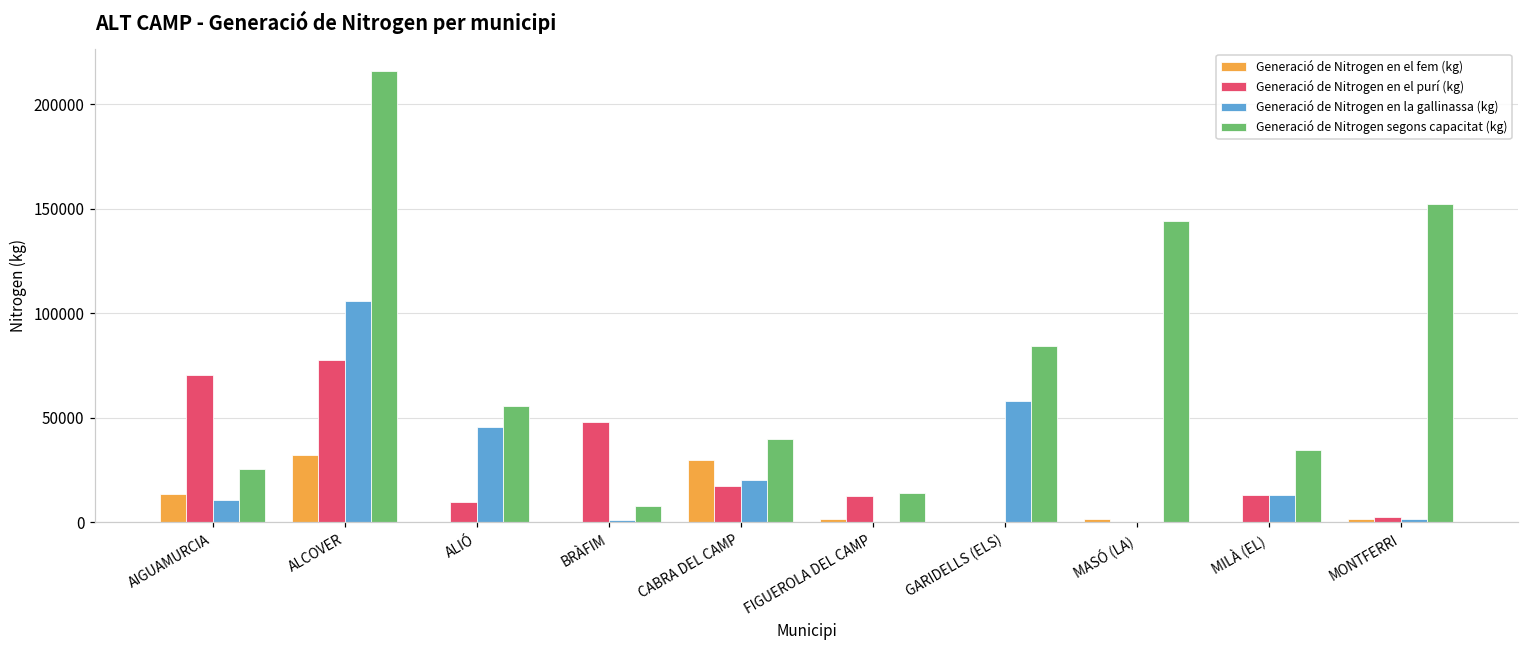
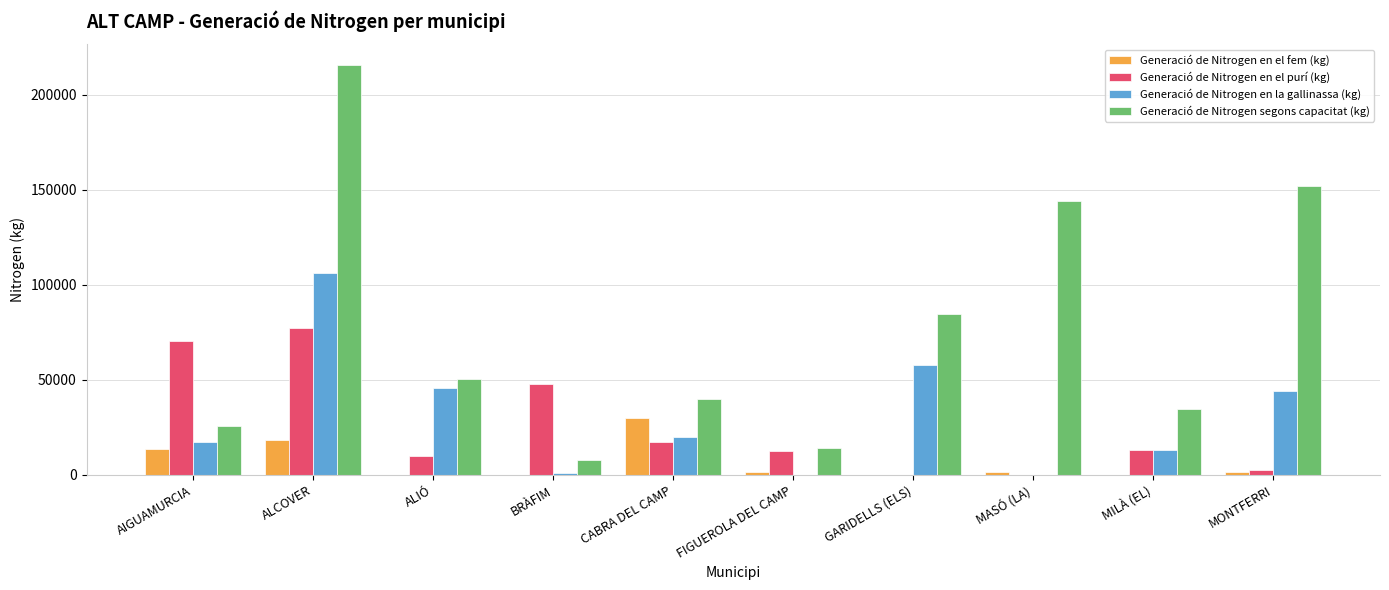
Generació de Nitrogen en la gallinassa (kg), AIGUAMURCIA: 11000 -> 17000
Generació de Nitrogen en el fem (kg), ALCOVER: 32000 -> 18000
Generació de Nitrogen segons capacitat (kg), ALIÓ: 56000 -> 50000
Generació de Nitrogen en la gallinassa (kg), MONTFERRI: 2000 -> 44000
